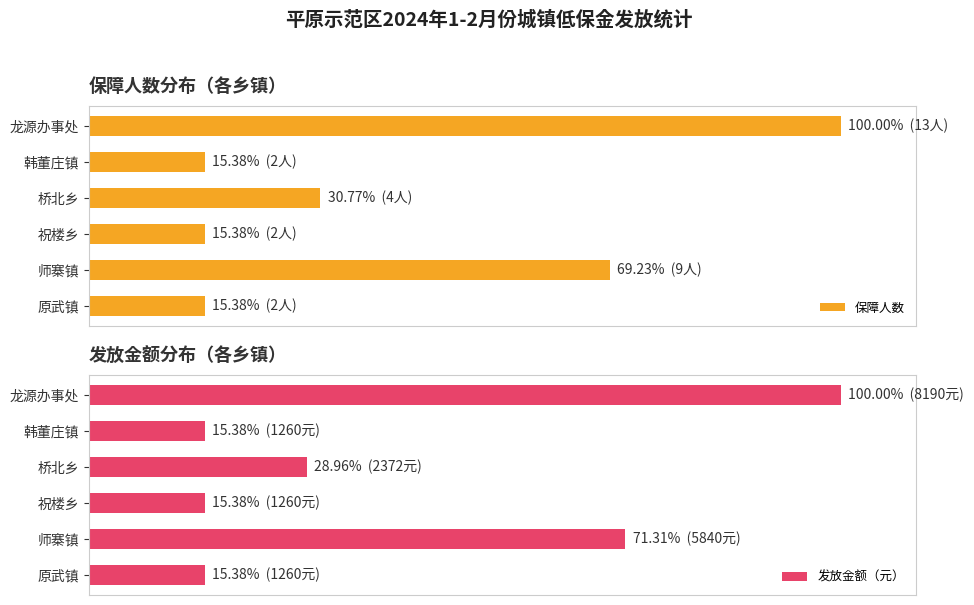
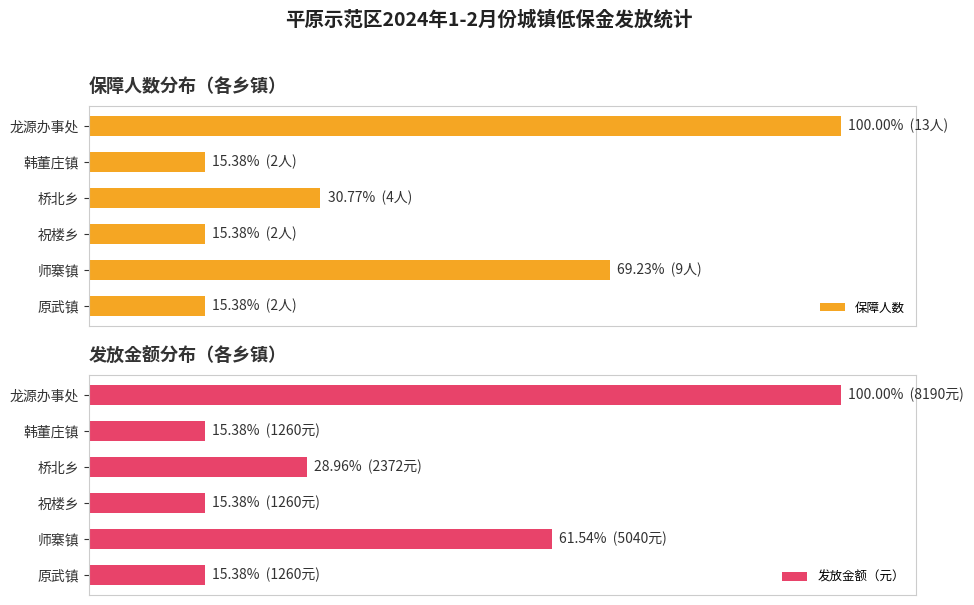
发放金额分布（各乡镇）, 师寨镇: 71.31% (5840元) -> 61.54% (5040元)
